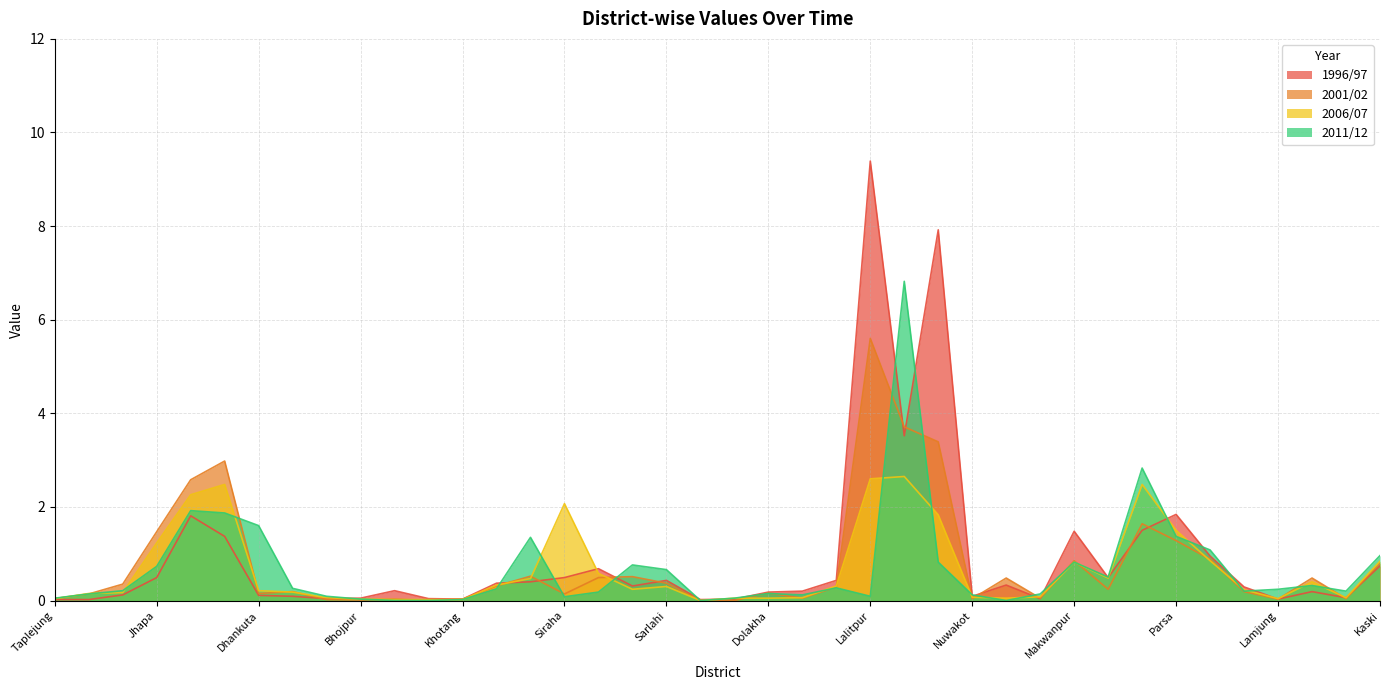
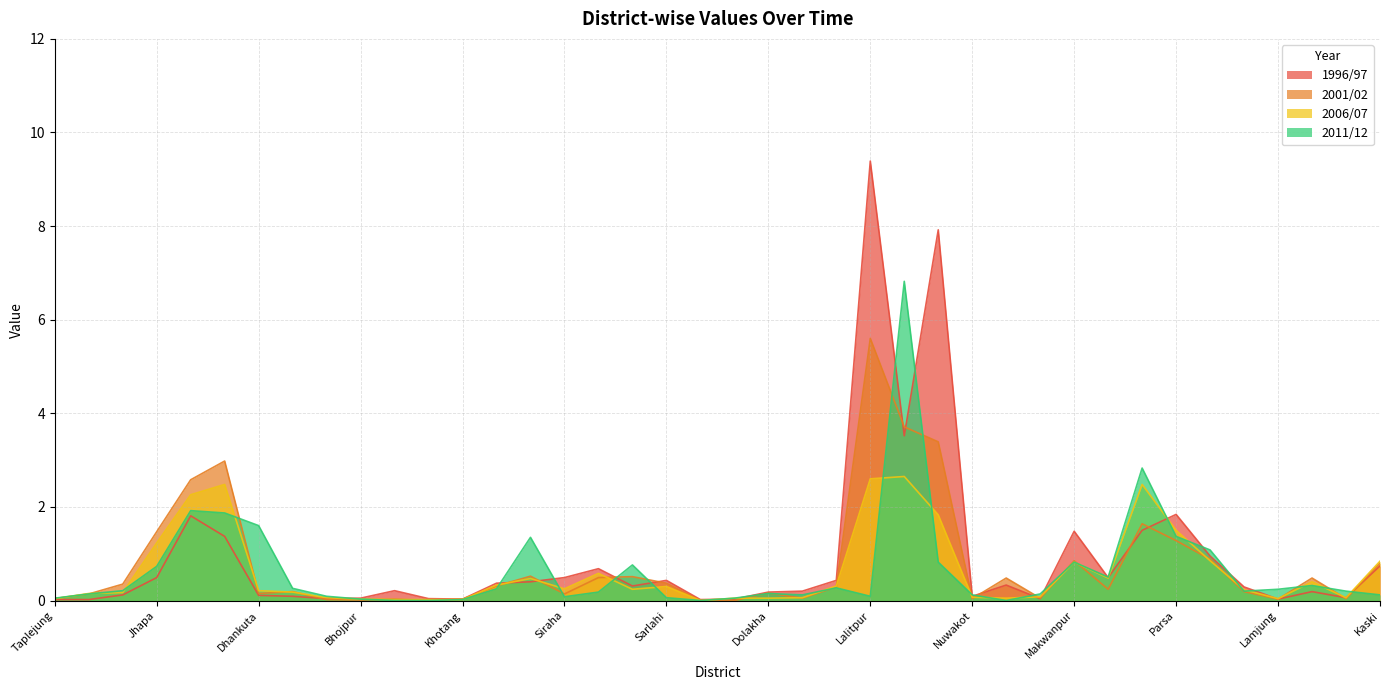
2006/07, Siraha: 2.1 -> 0.3
2011/12, Sarlahi: 0.7 -> 0.1
2011/12, Kaski: 1.0 -> 0.1
